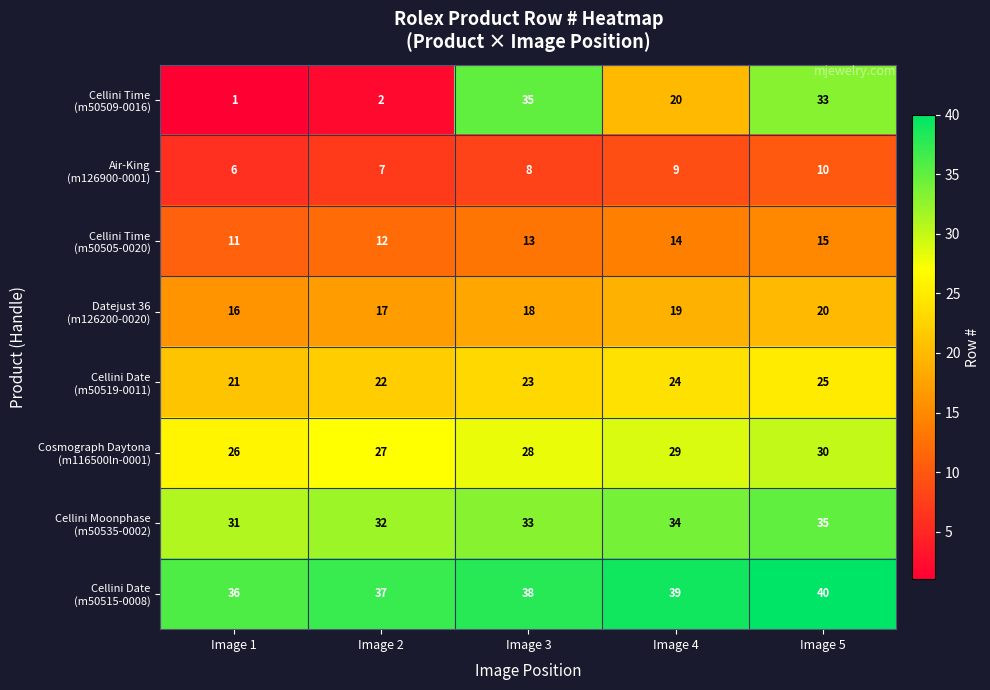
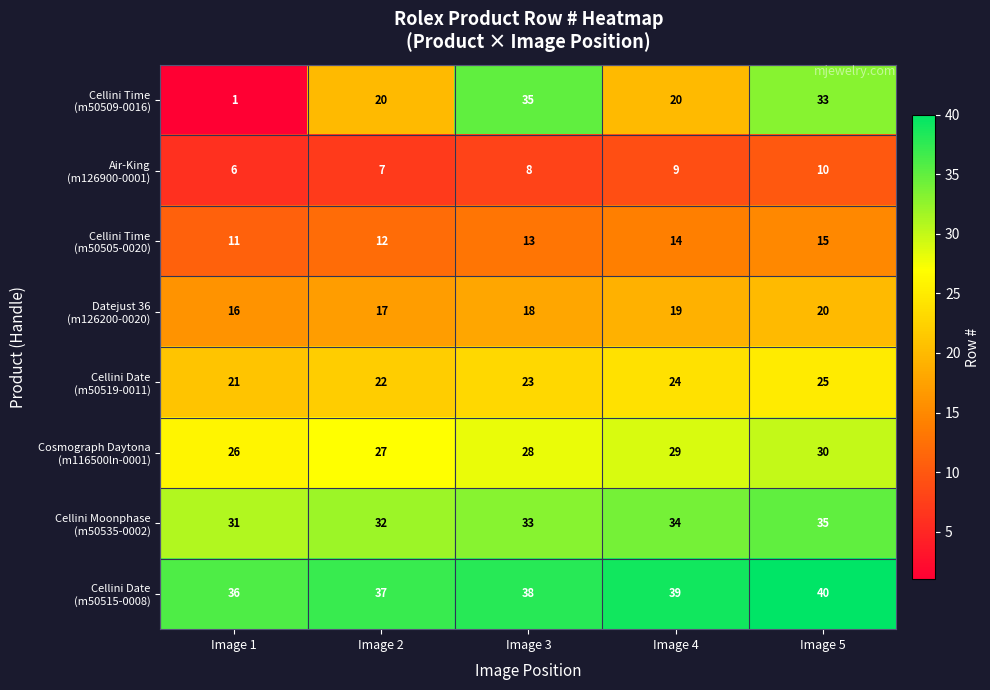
Cellini Time (m50509-0016), Image 2: 2 -> 20
